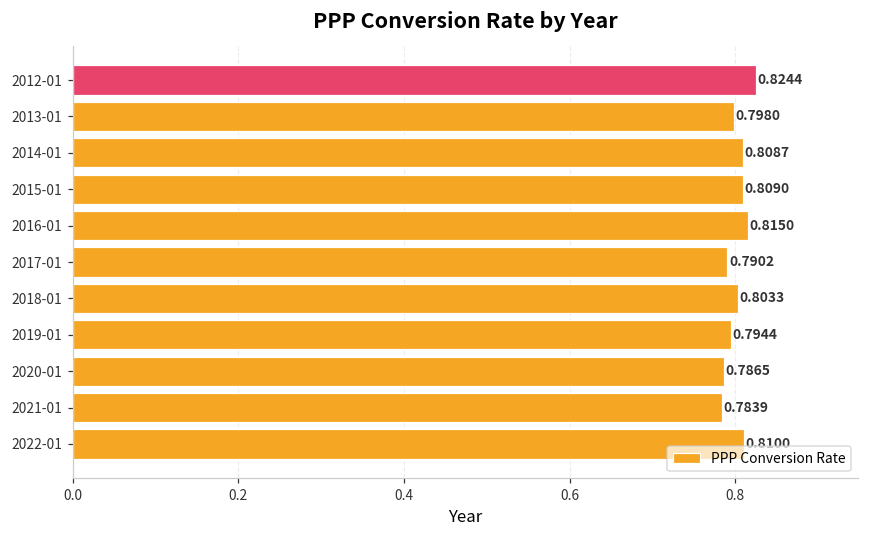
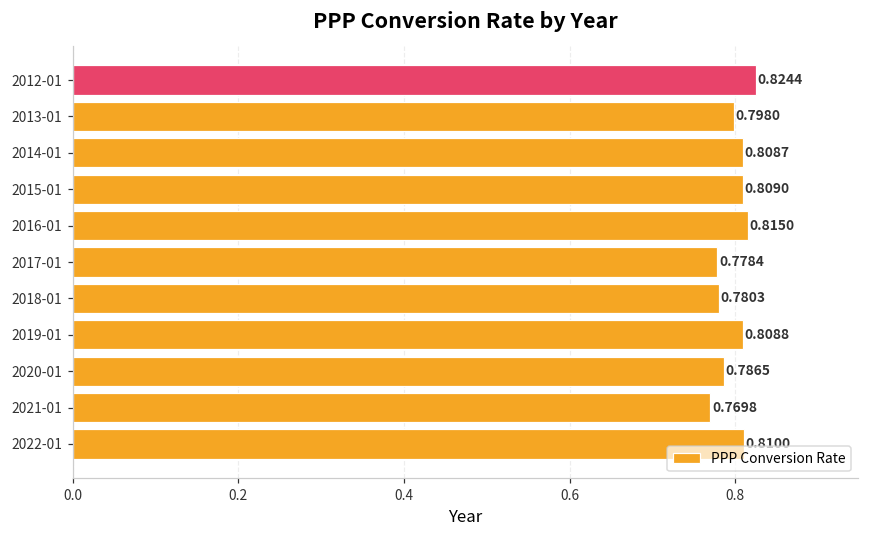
2017-01: 0.7902 -> 0.7784
2018-01: 0.8033 -> 0.7803
2019-01: 0.7944 -> 0.8088
2021-01: 0.7839 -> 0.7698
